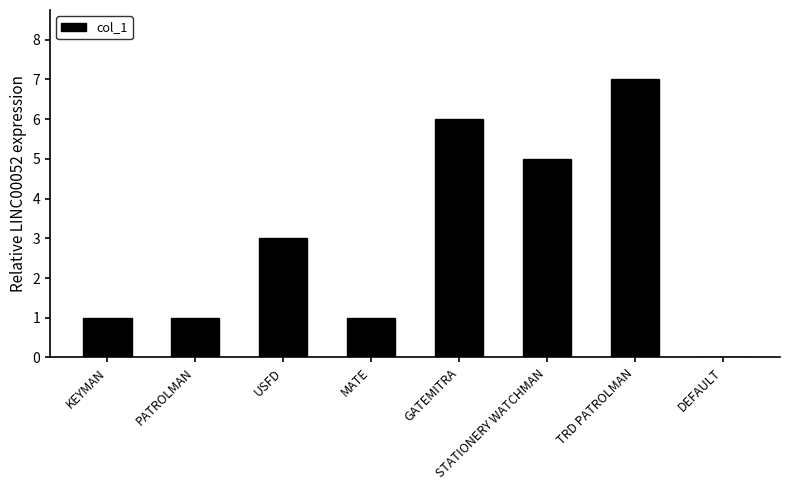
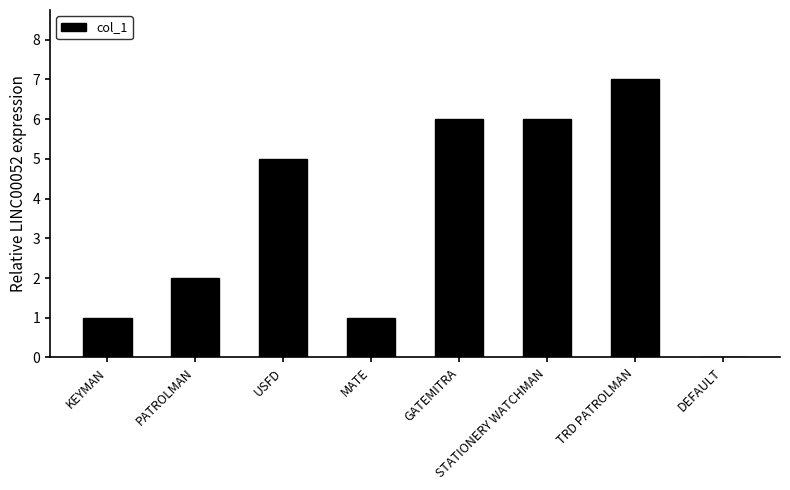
PATROLMAN: 1 -> 2
USFD: 3 -> 5
STATIONERY WATCHMAN: 5 -> 6
